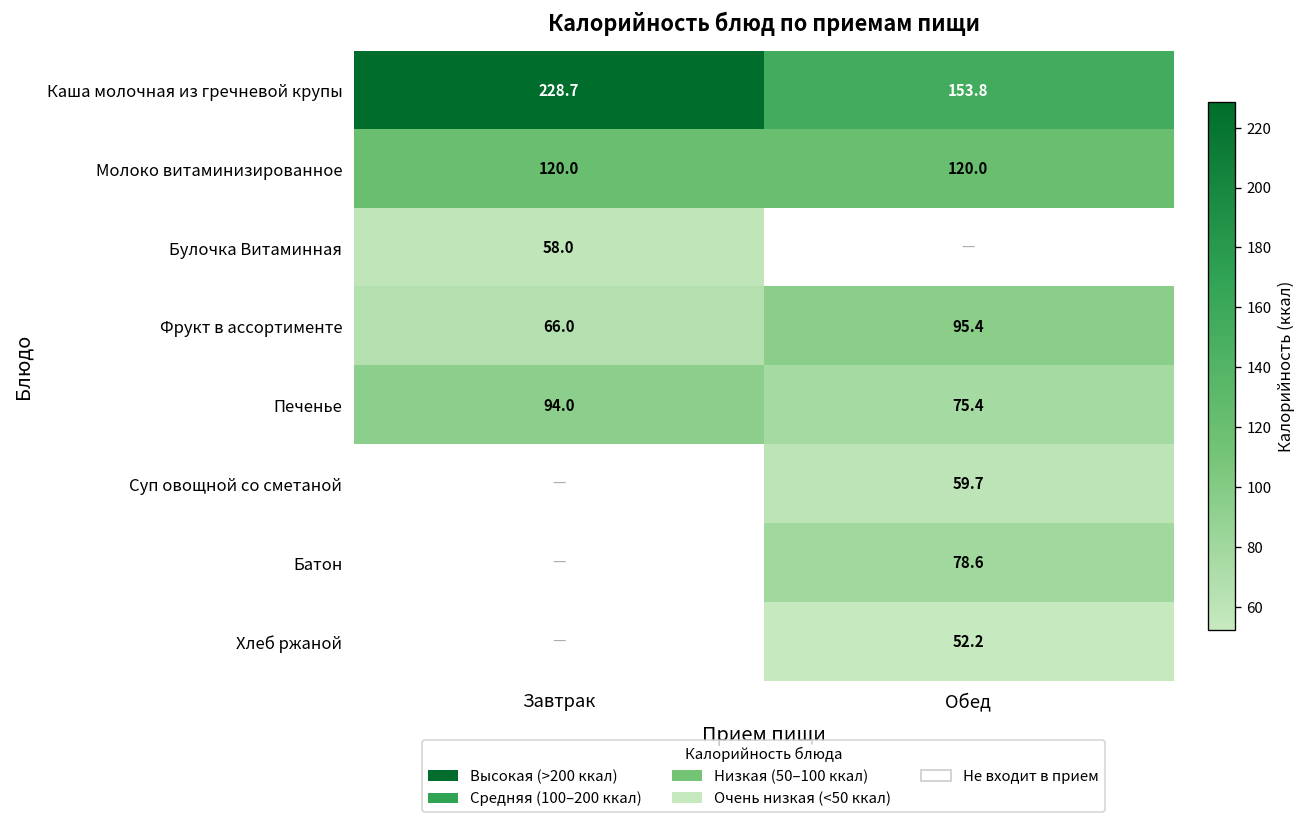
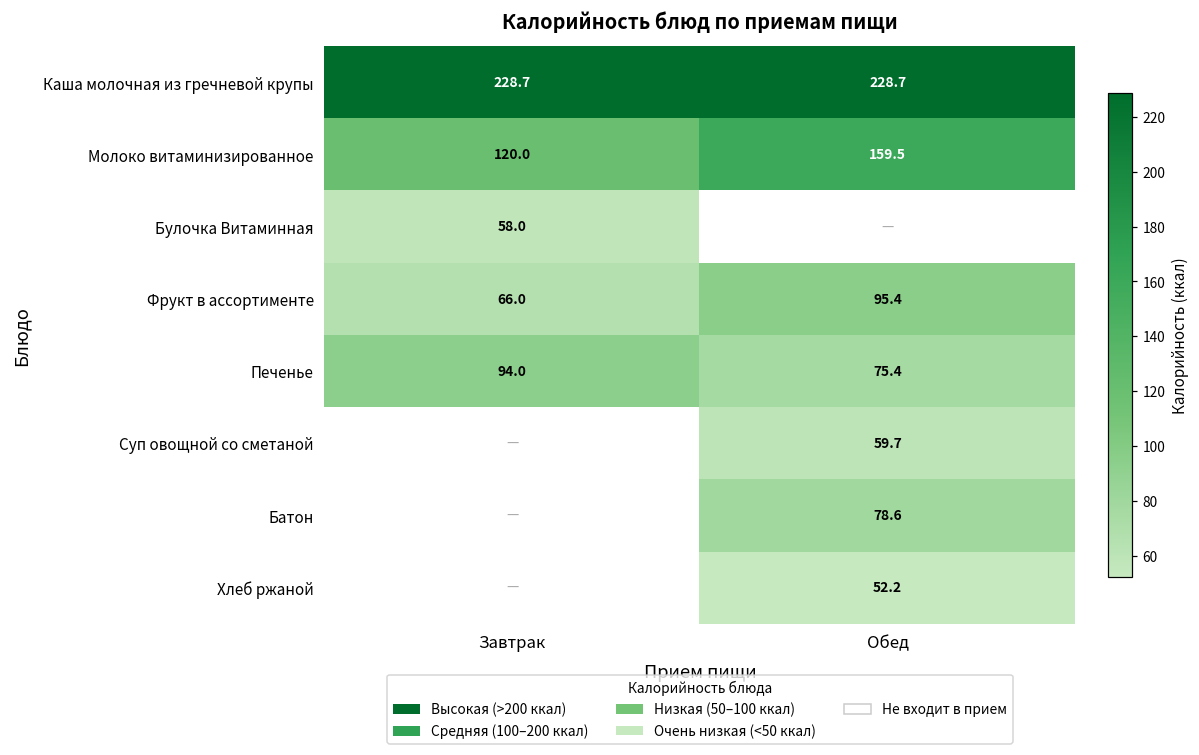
Каша молочная из гречневой крупы, Обед: 153.8 -> 228.7
Молоко витаминизированное, Обед: 120.0 -> 159.5
